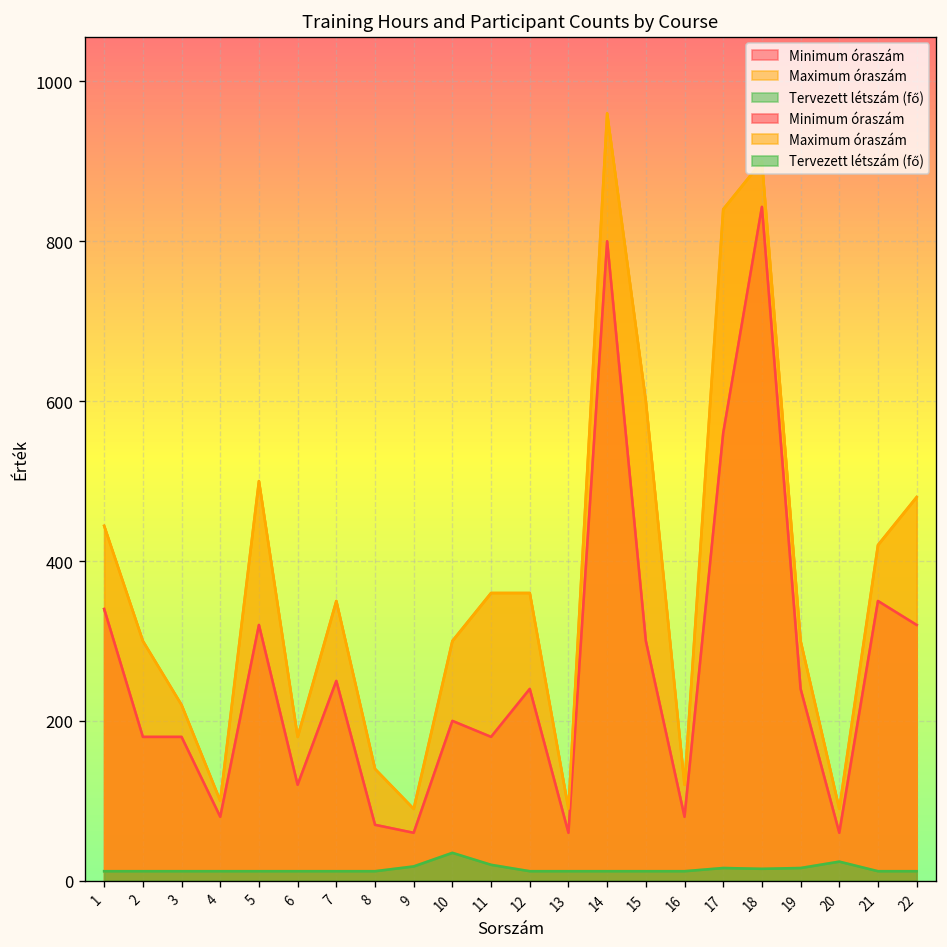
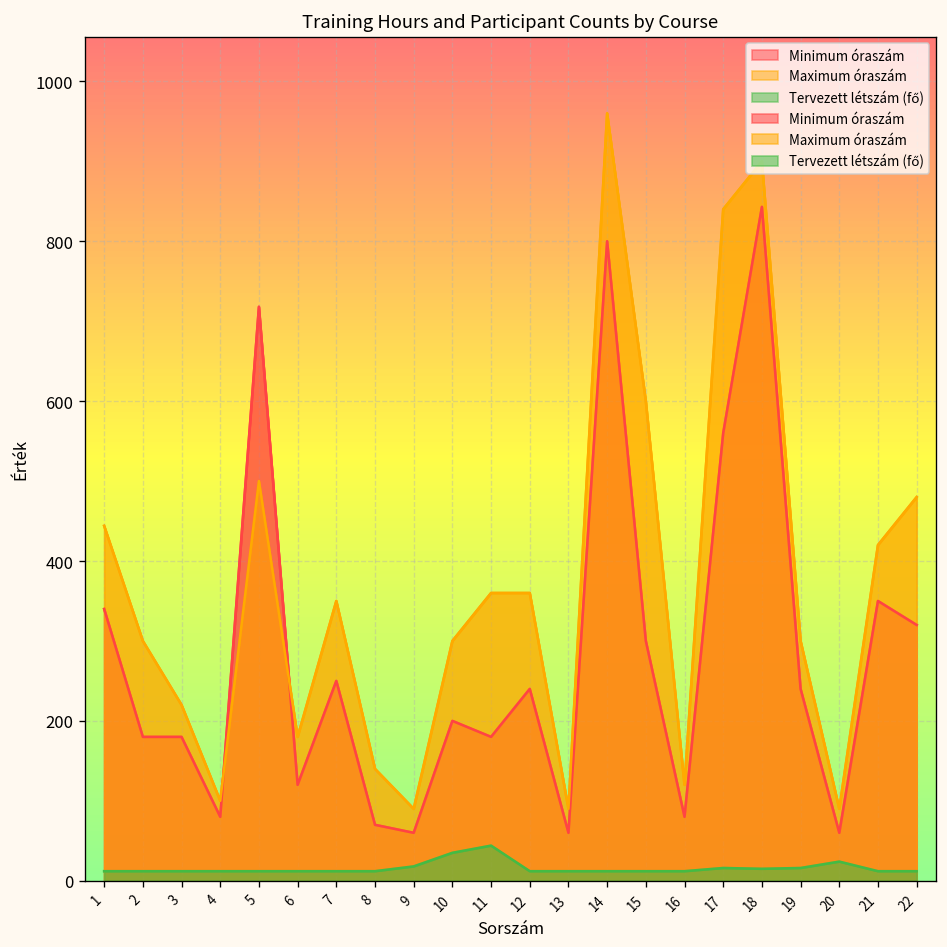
Minimum óraszám, 5: 320 -> 720
Tervezett létszám (fő), 11: 20 -> 40
